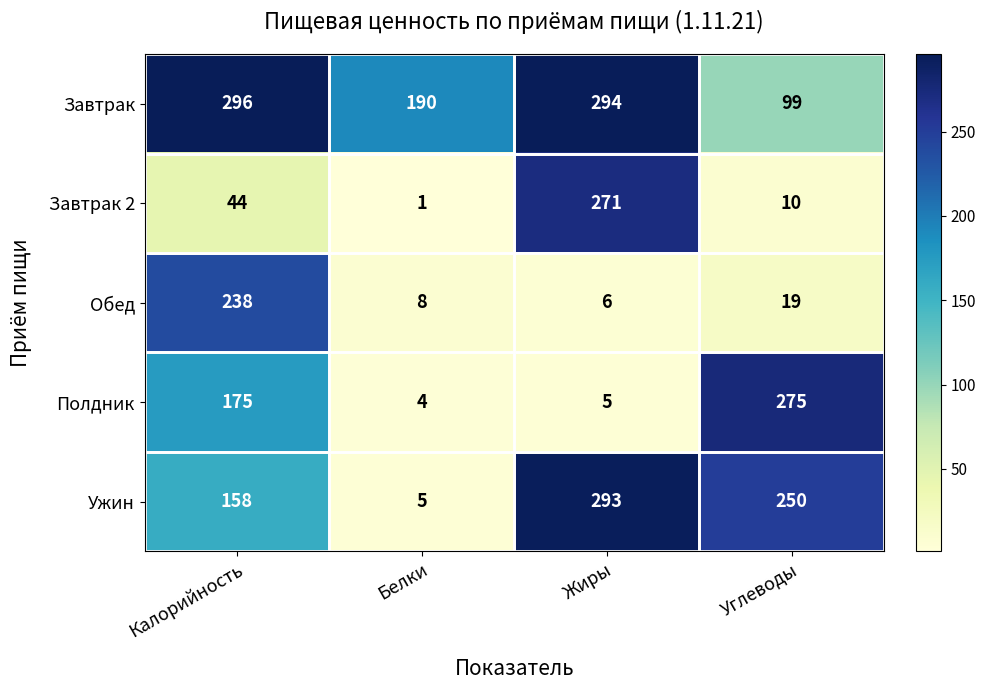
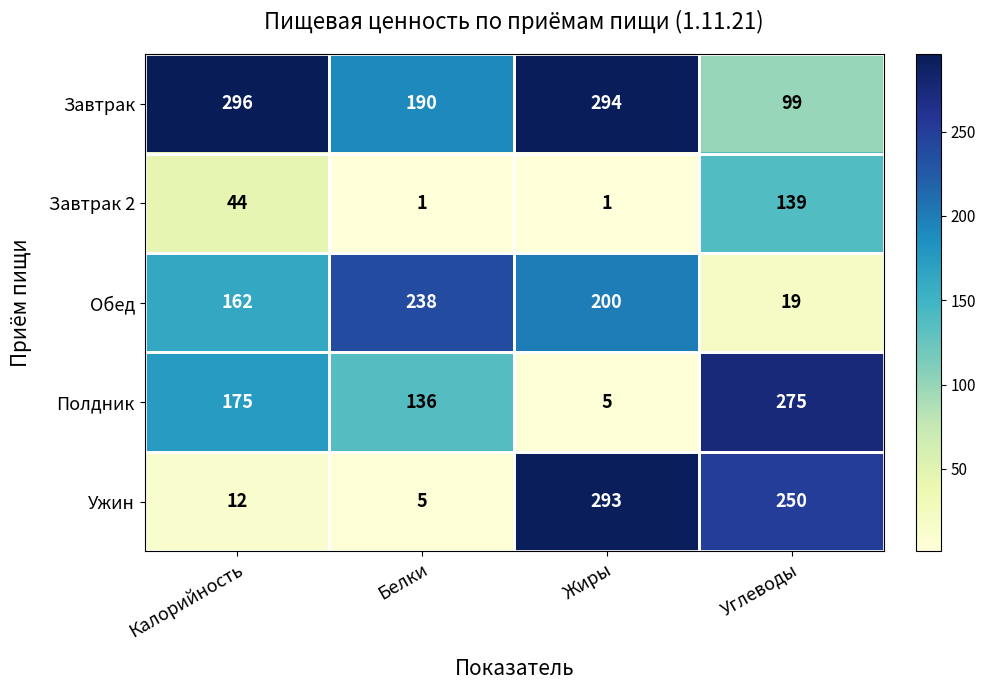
Завтрак 2, Жиры: 271 -> 1
Завтрак 2, Углеводы: 10 -> 139
Обед, Калорийность: 238 -> 162
Обед, Белки: 8 -> 238
Обед, Жиры: 6 -> 200
Полдник, Белки: 4 -> 136
Ужин, Калорийность: 158 -> 12
